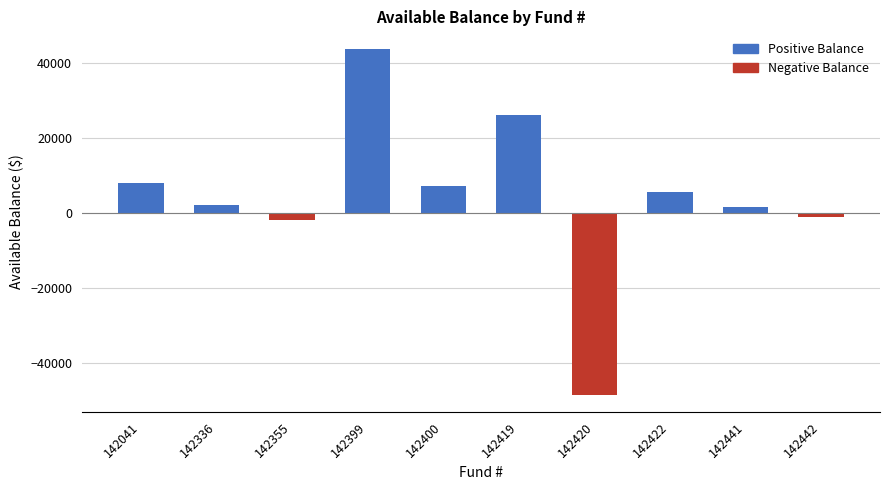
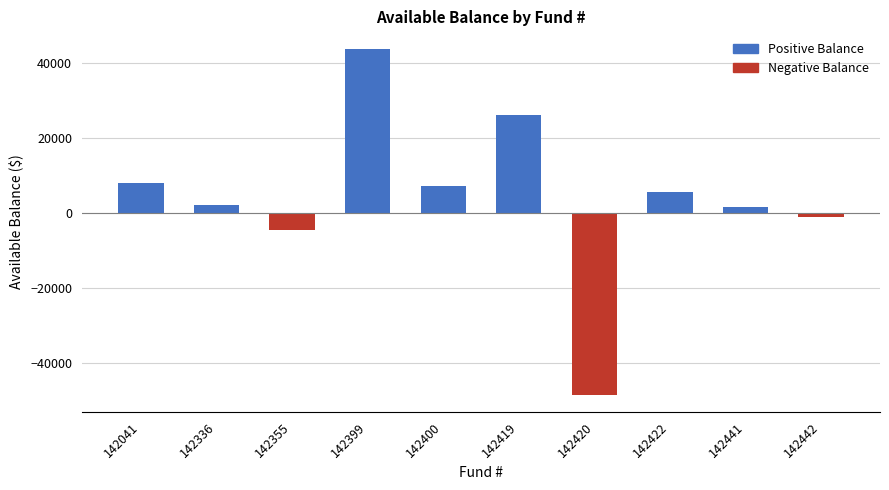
142355: -2000 -> -5000
